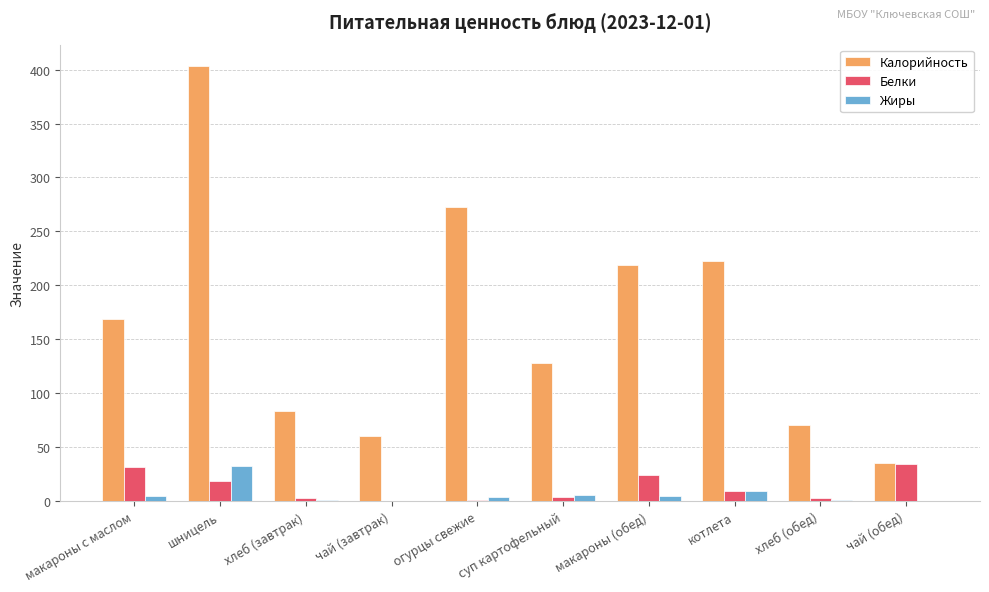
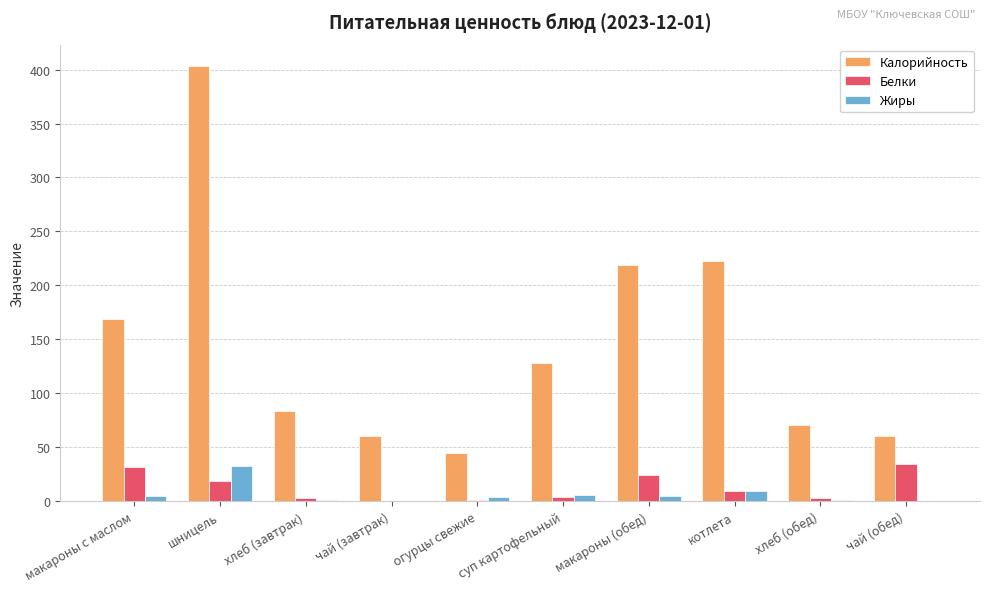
Калорийность, огурцы свежие: 273 -> 44
Калорийность, чай (обед): 35 -> 60
